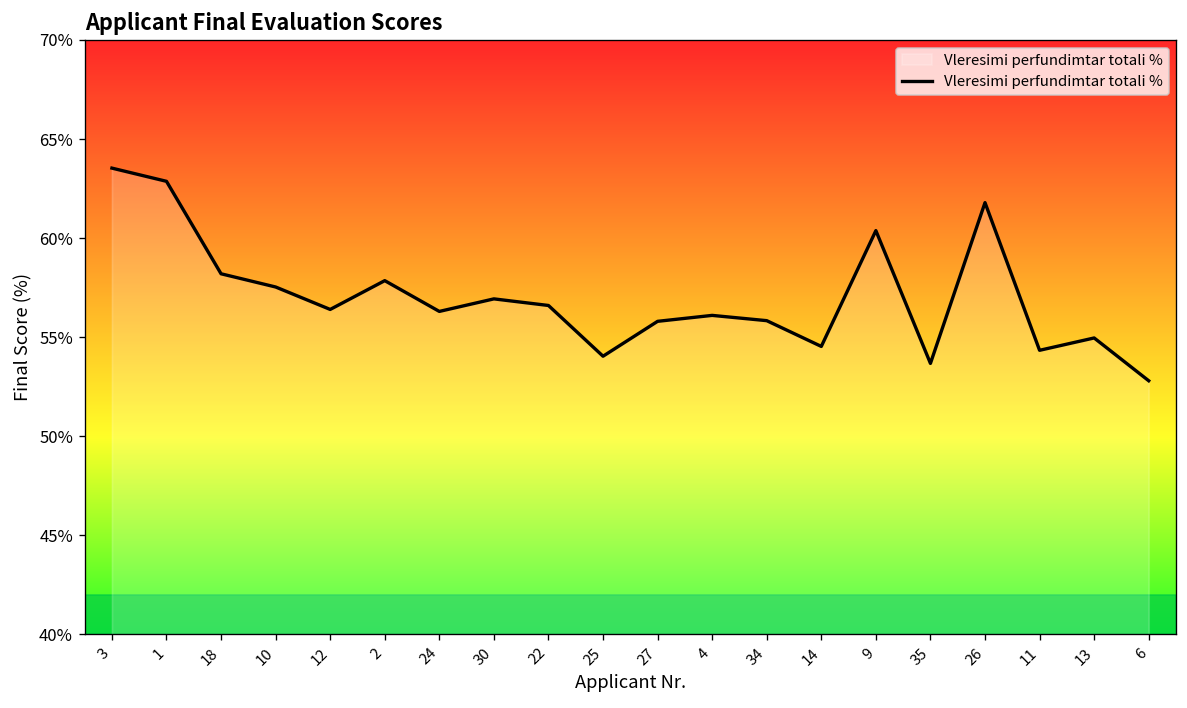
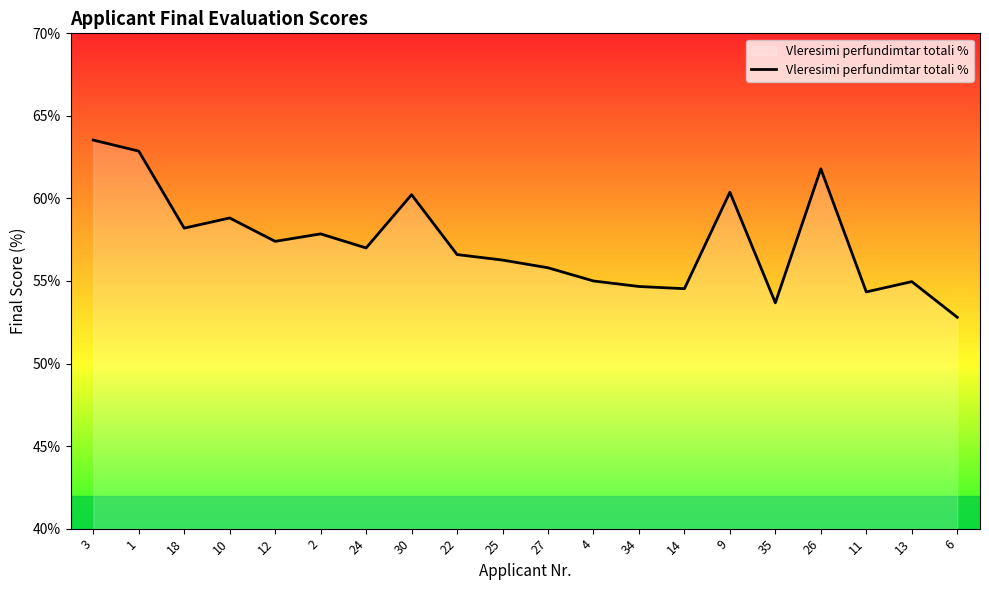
10: 57.5% -> 58.8%
12: 56.4% -> 57.4%
24: 56.3% -> 57.0%
30: 56.9% -> 60.2%
25: 54.0% -> 56.3%
4: 56.1% -> 55.0%
34: 55.8% -> 54.7%
